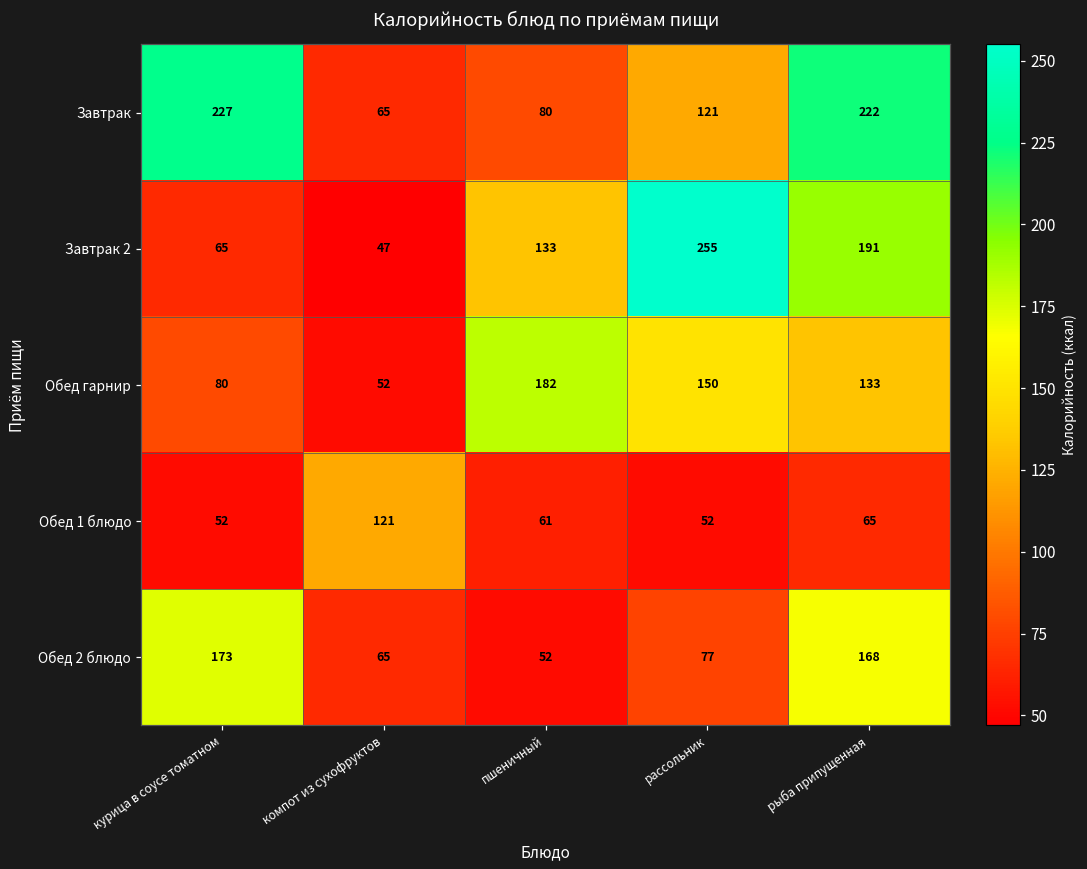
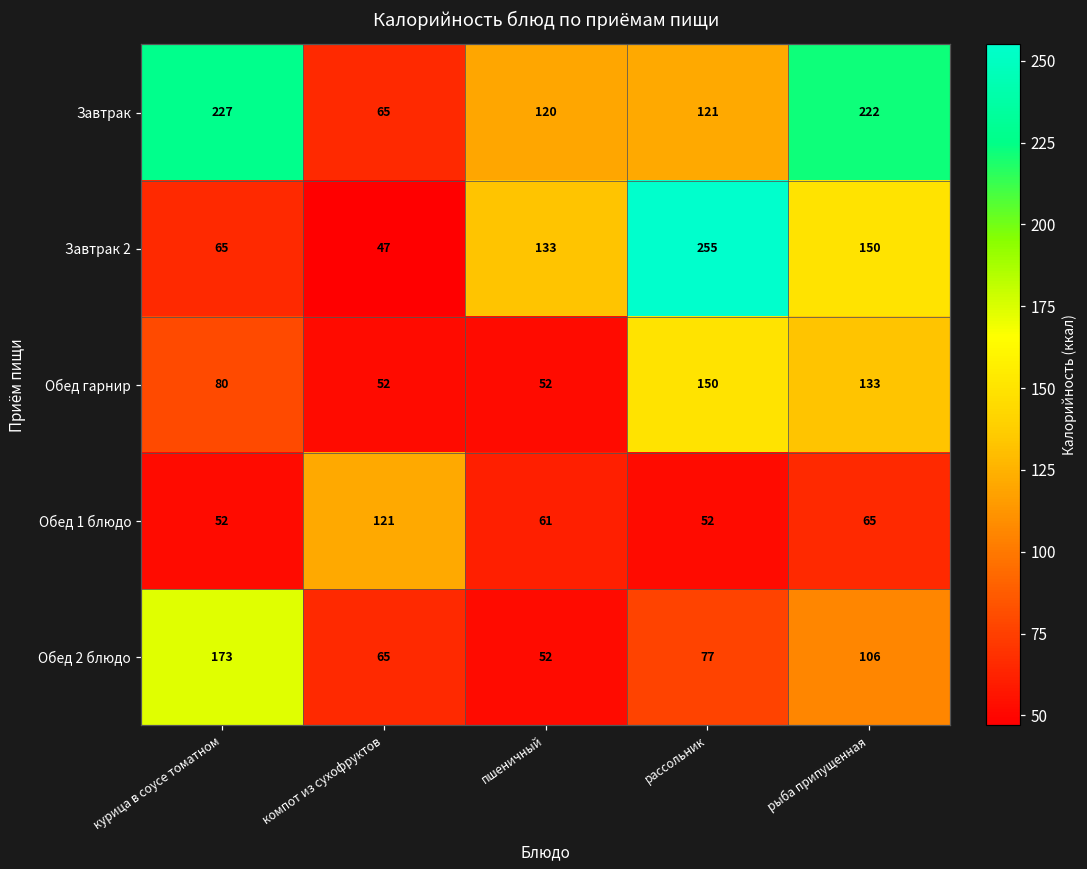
Завтрак, пшеничный: 80 -> 120
Завтрак 2, рыба припущенная: 191 -> 150
Обед гарнир, пшеничный: 182 -> 52
Обед 2 блюдо, рыба припущенная: 168 -> 106
